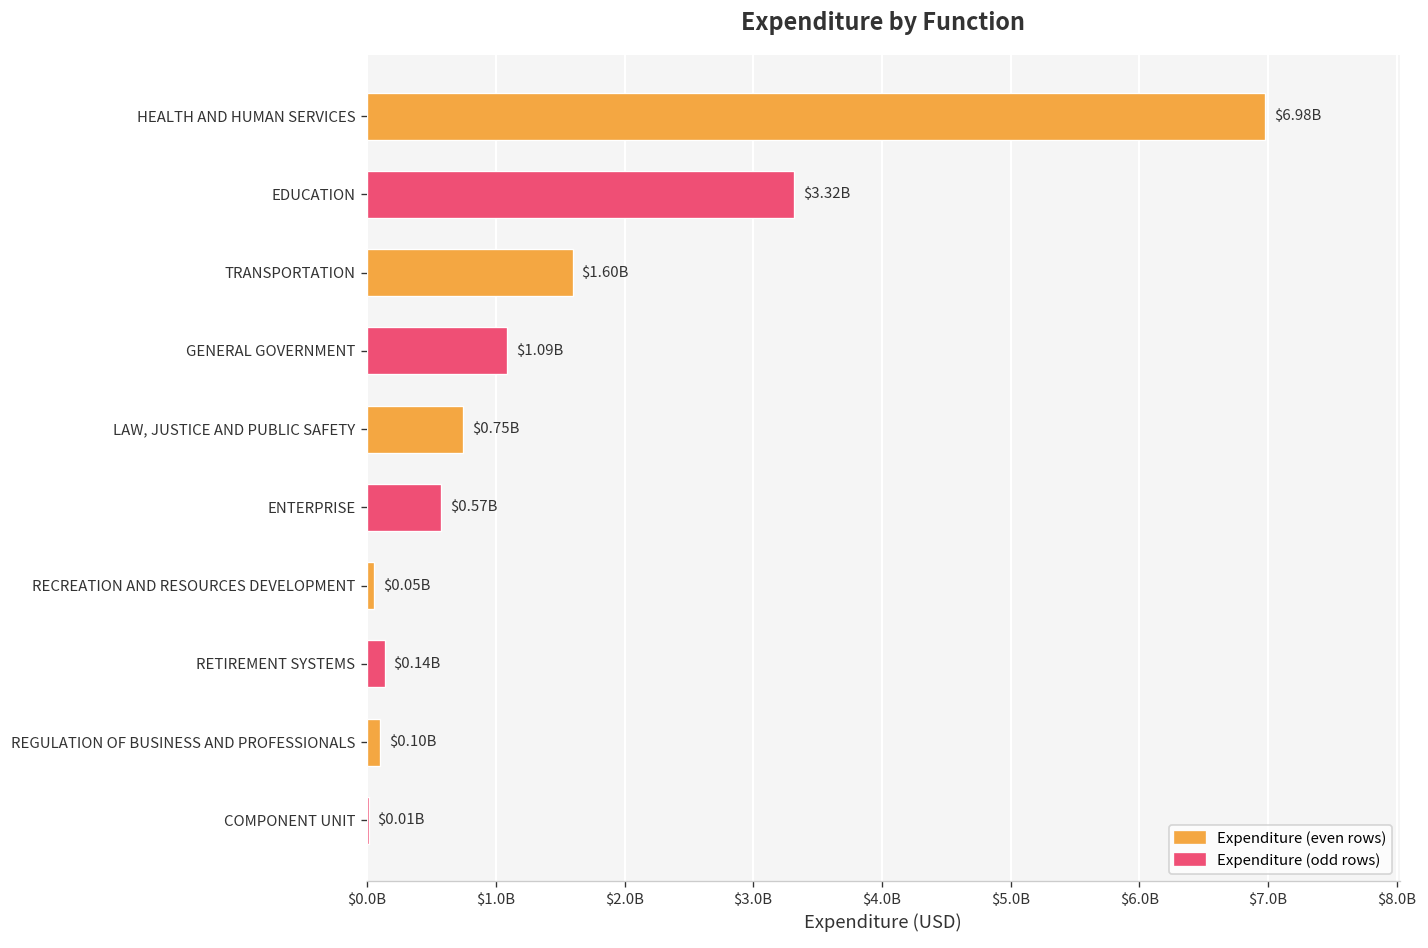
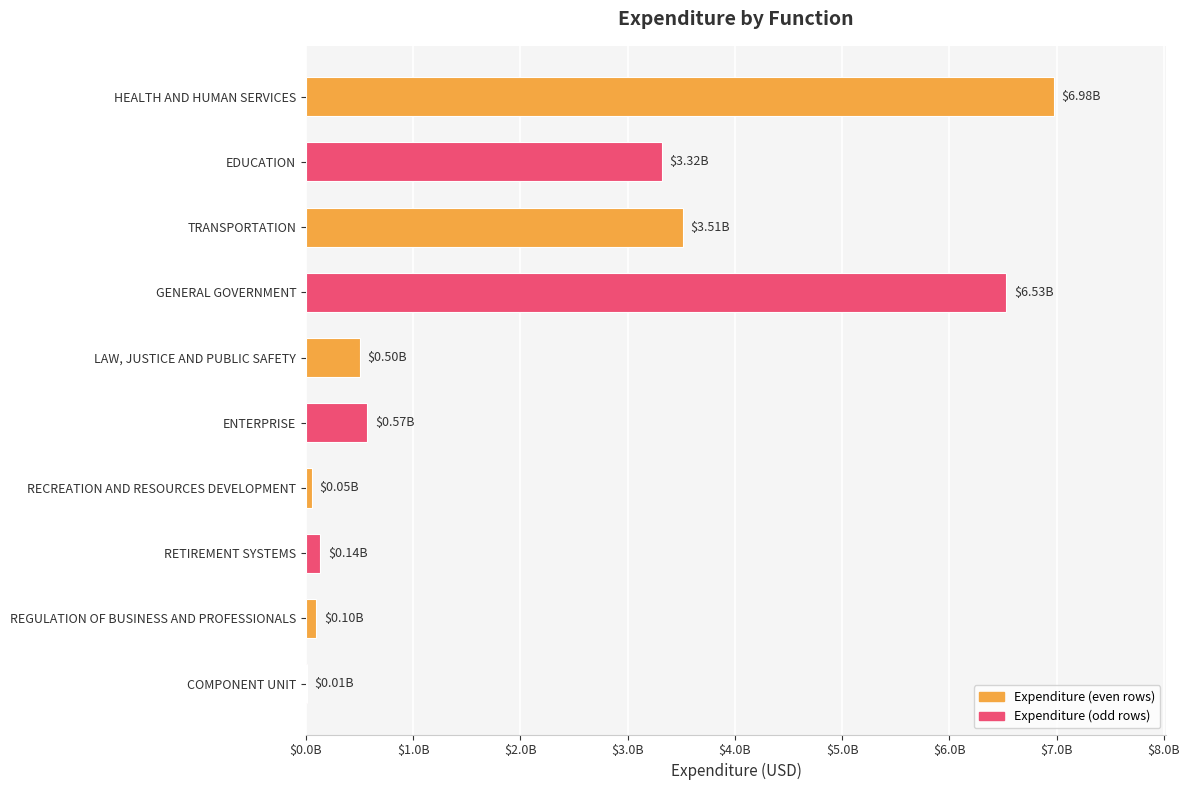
TRANSPORTATION: $1.60B -> $3.51B
GENERAL GOVERNMENT: $1.09B -> $6.53B
LAW, JUSTICE AND PUBLIC SAFETY: $0.75B -> $0.50B
